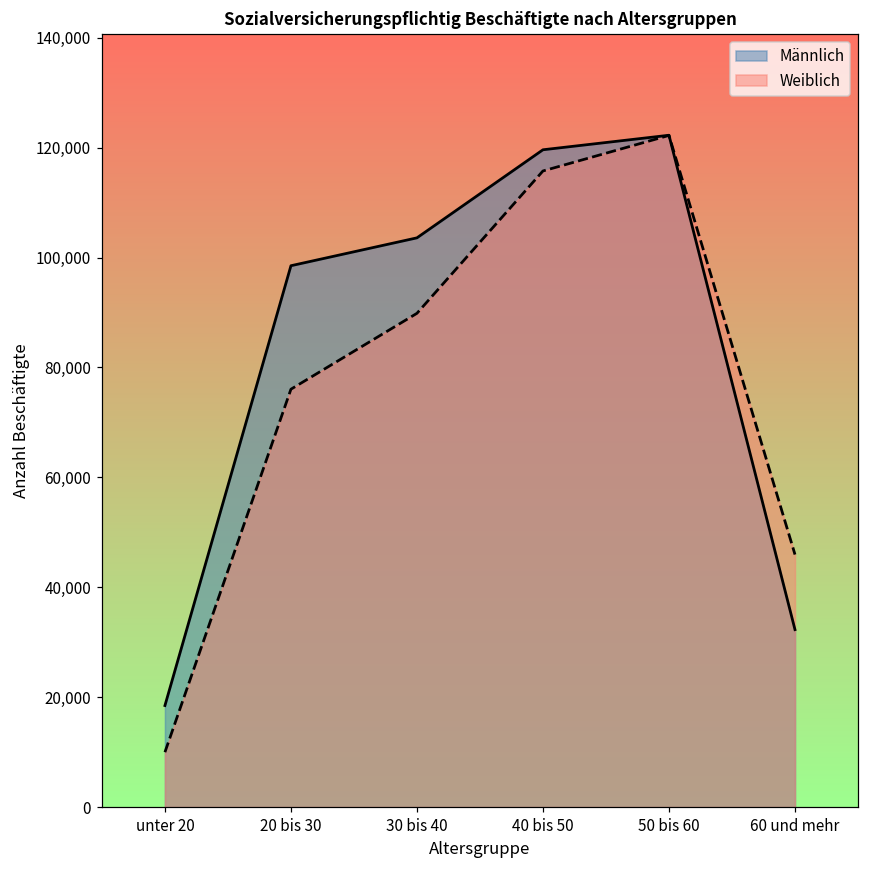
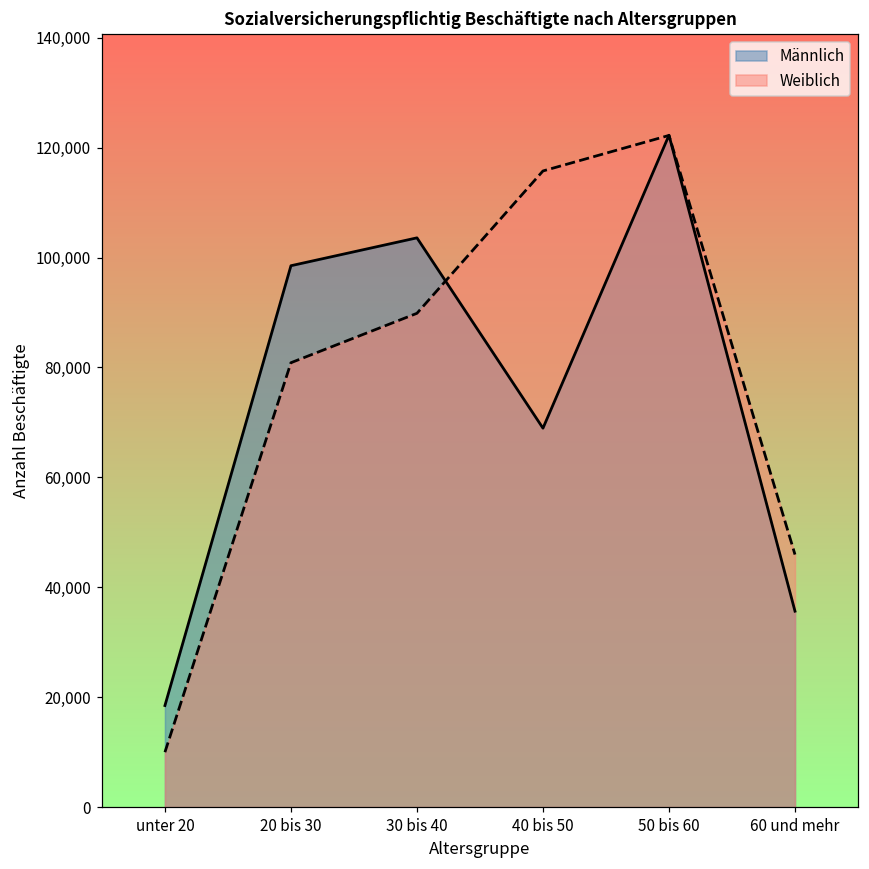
Weiblich, 20 bis 30: 76,000 -> 81,000
Männlich, 40 bis 50: 120,000 -> 69,000
Männlich, 60 und mehr: 32,000 -> 36,000
